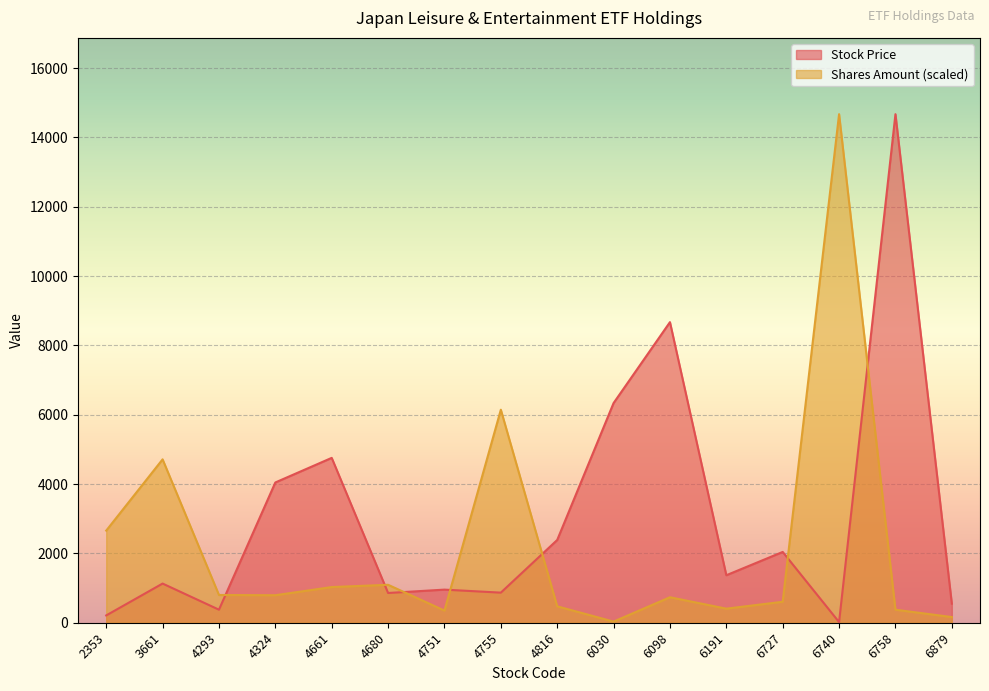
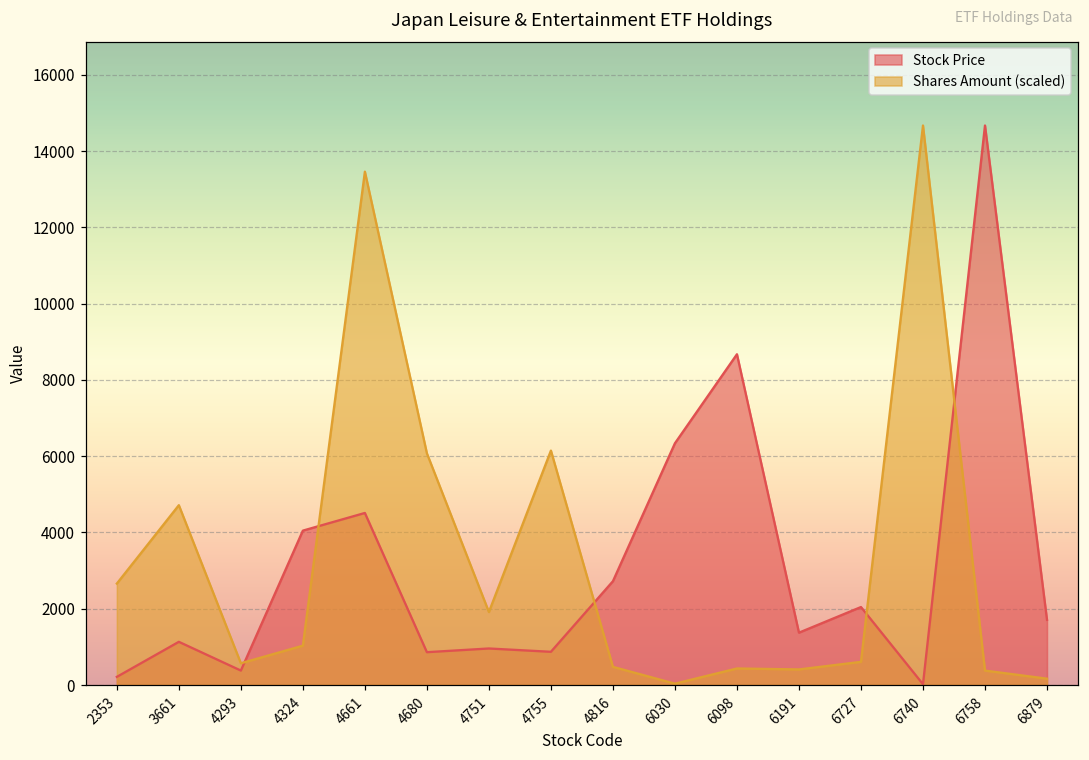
Shares Amount (scaled), 4293: 800 -> 600
Shares Amount (scaled), 4324: 800 -> 1000
Stock Price, 4661: 4800 -> 4500
Shares Amount (scaled), 4661: 1000 -> 13500
Shares Amount (scaled), 4680: 1100 -> 6100
Shares Amount (scaled), 4751: 400 -> 1900
Stock Price, 4816: 2400 -> 2700
Shares Amount (scaled), 6098: 700 -> 400
Stock Price, 6879: 600 -> 1700
